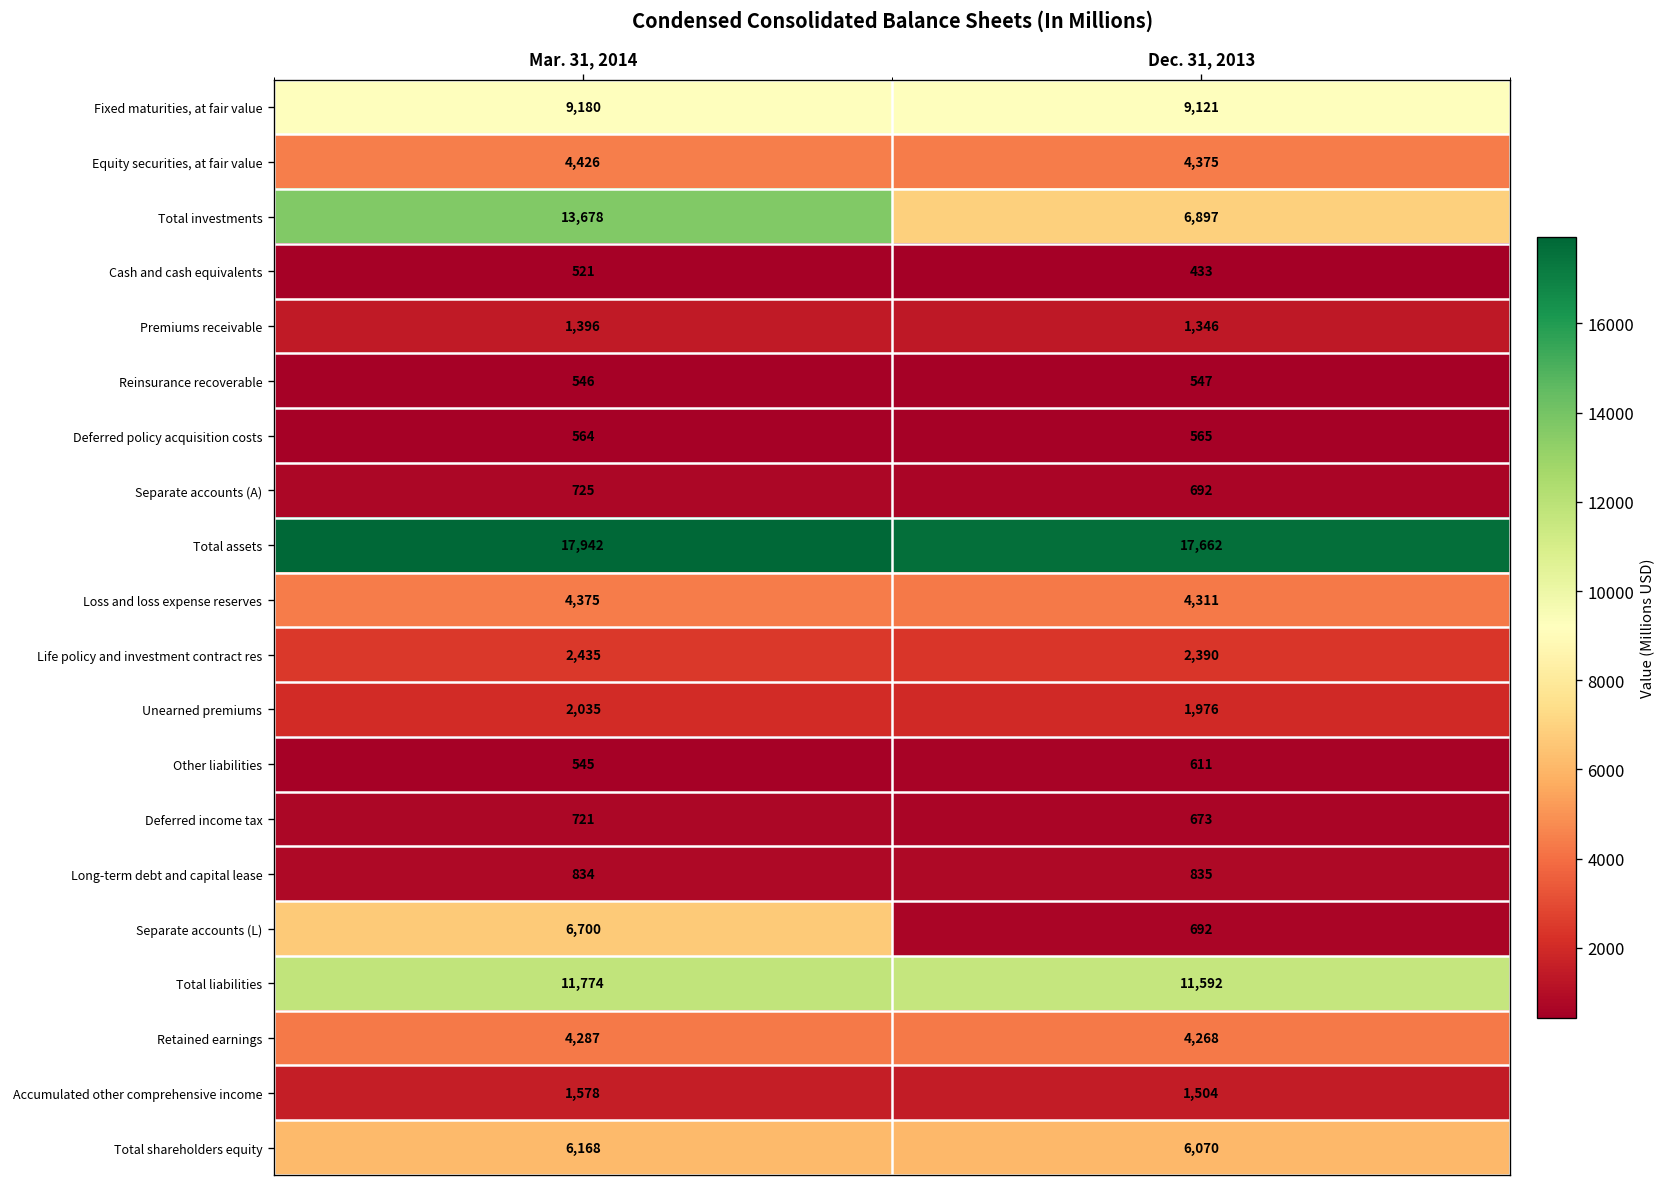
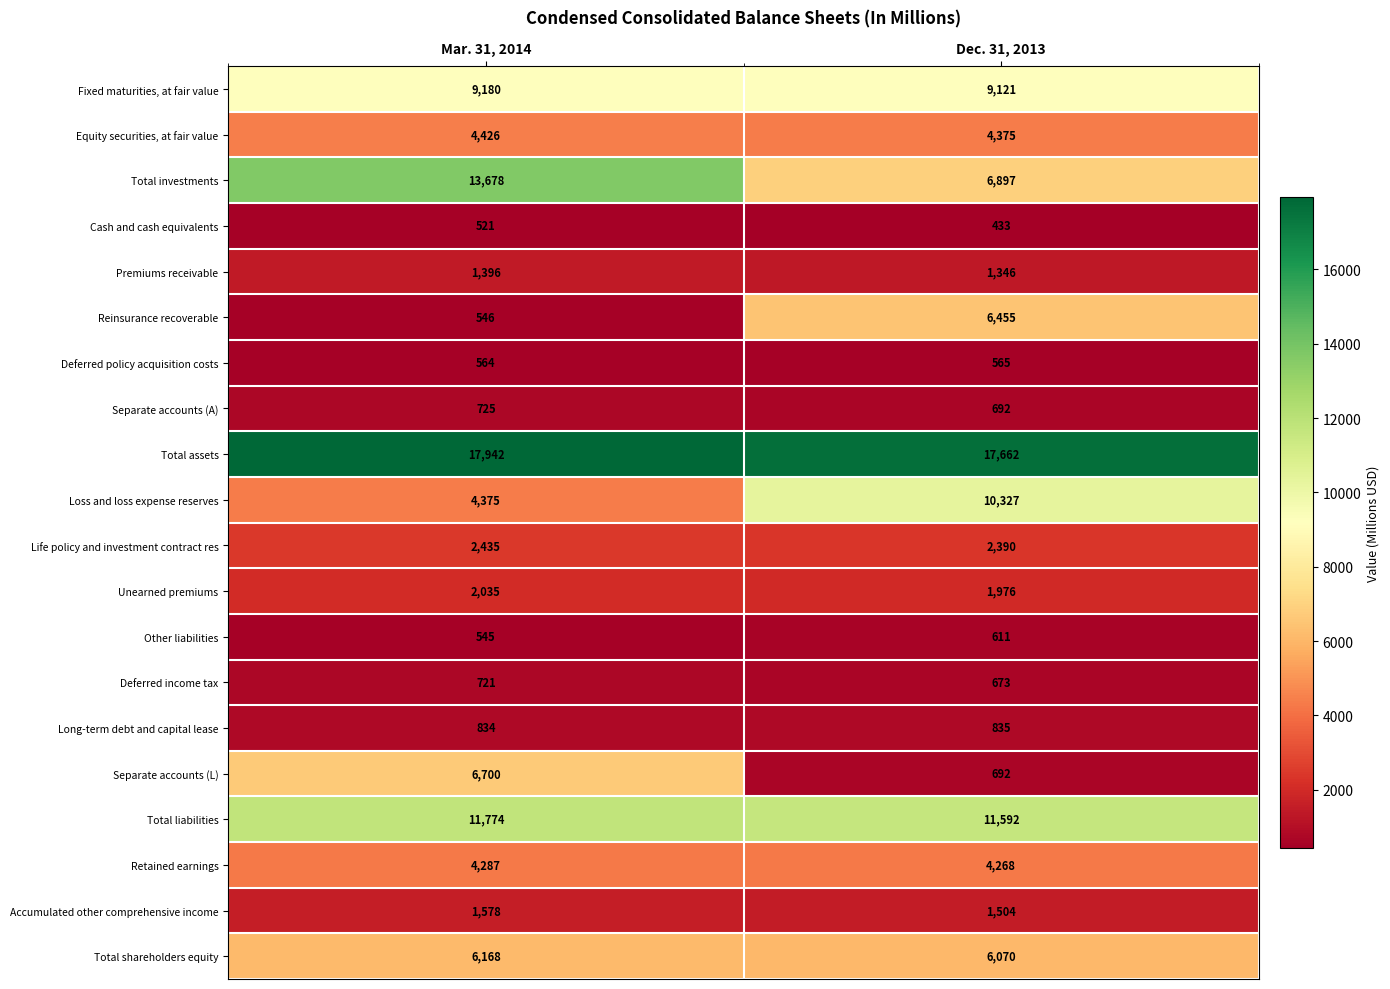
Reinsurance recoverable, Dec. 31, 2013: 547 -> 6,455
Loss and loss expense reserves, Dec. 31, 2013: 4,311 -> 10,327
